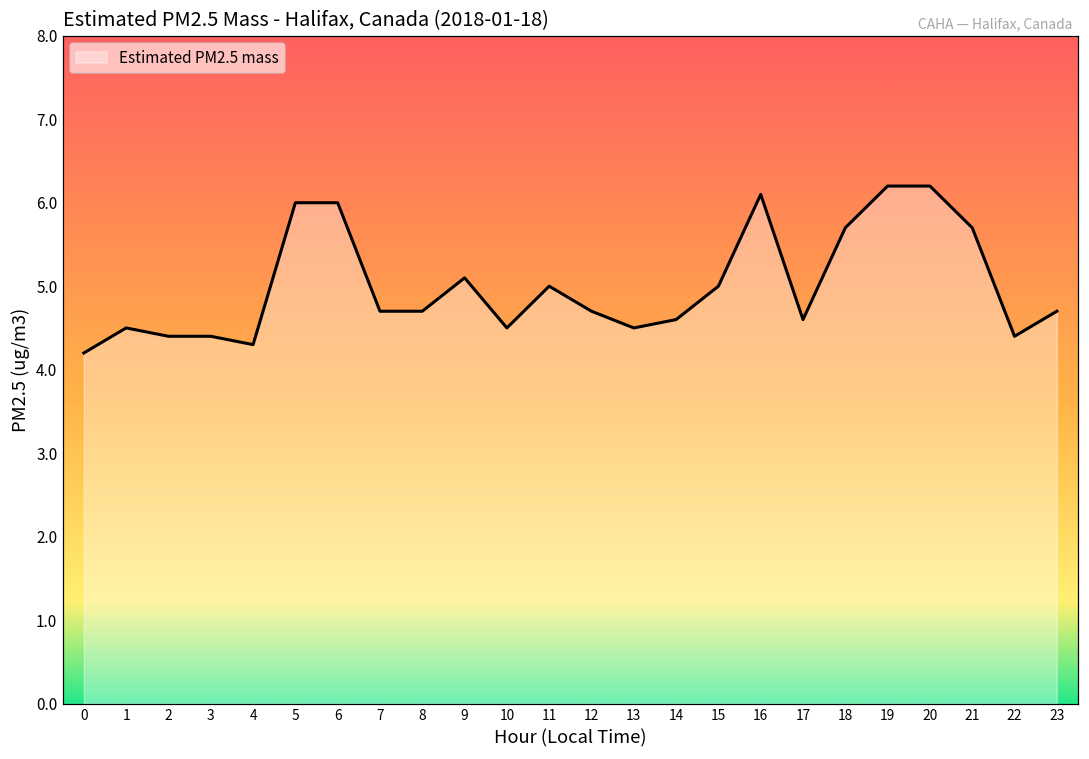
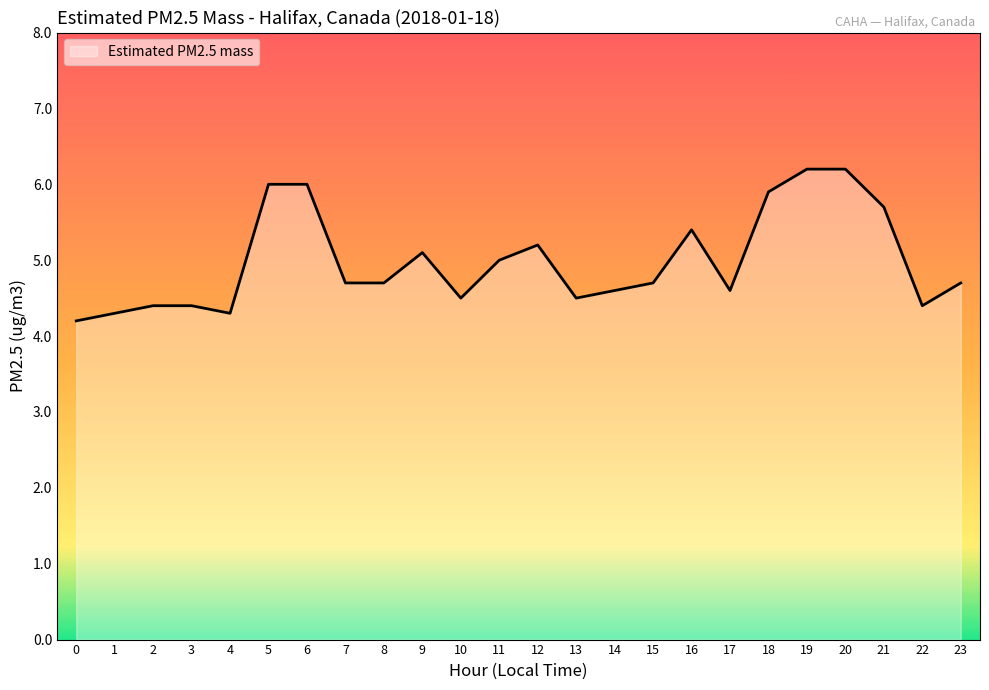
1: 4.5 -> 4.3
12: 4.7 -> 5.2
15: 5.0 -> 4.7
16: 6.1 -> 5.4
18: 5.7 -> 5.9
